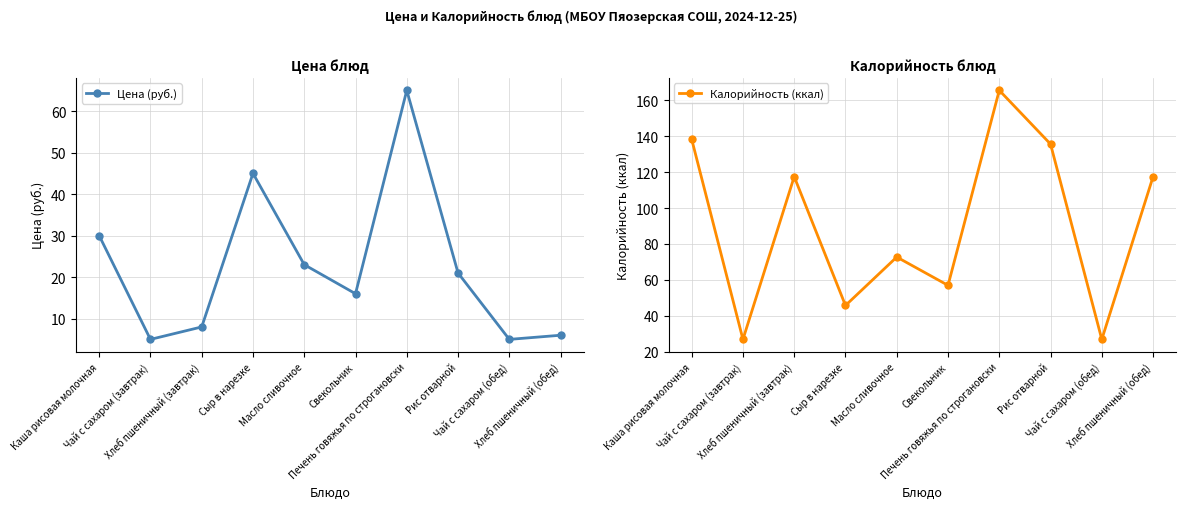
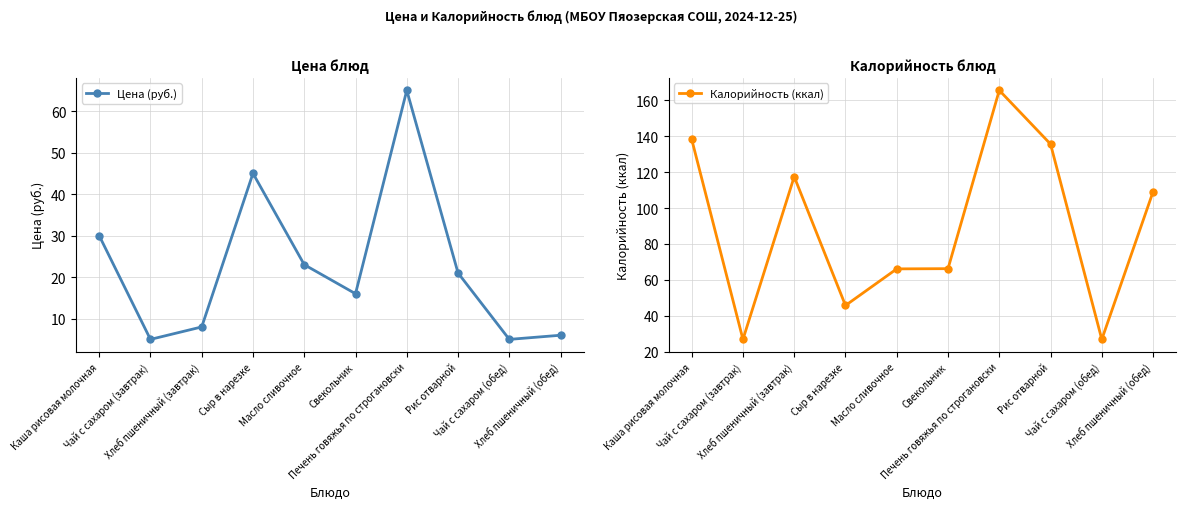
Калорийность блюд, Масло сливочное: 73 -> 66
Калорийность блюд, Свекольник: 57 -> 66
Калорийность блюд, Хлеб пшеничный (обед): 118 -> 109
